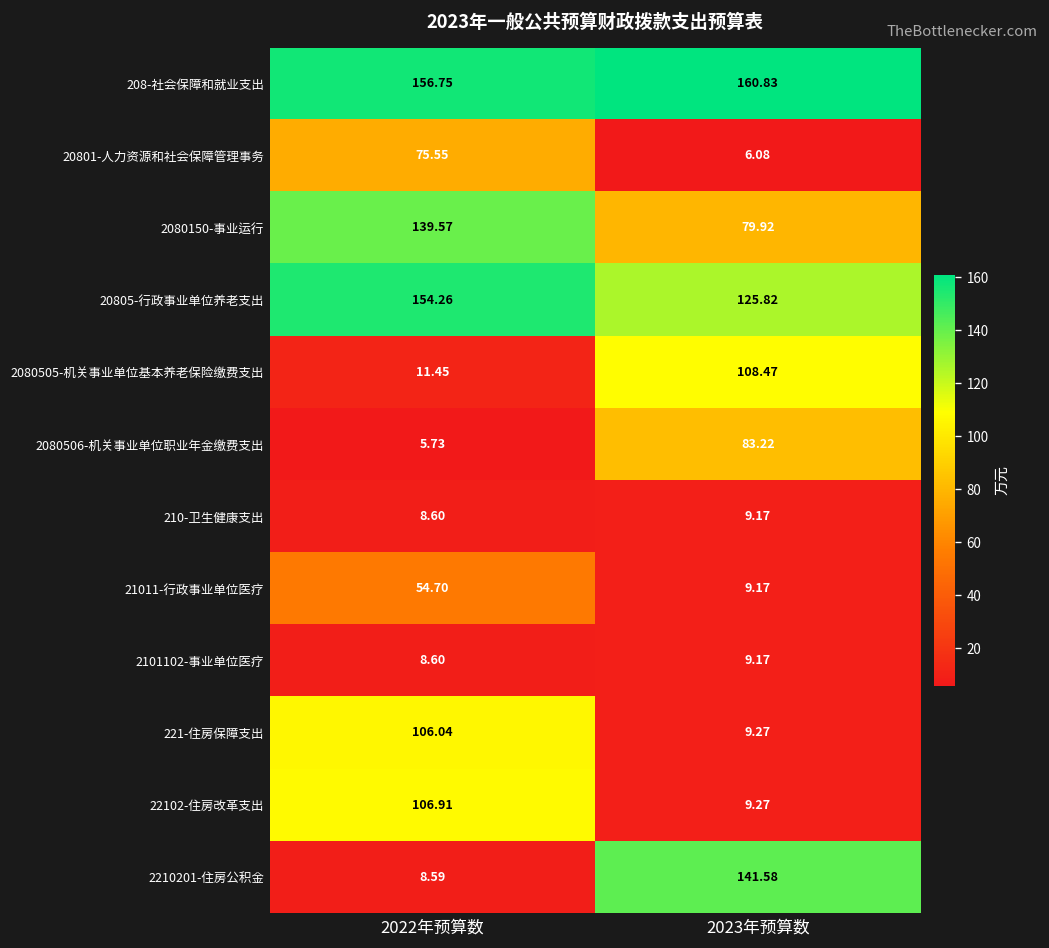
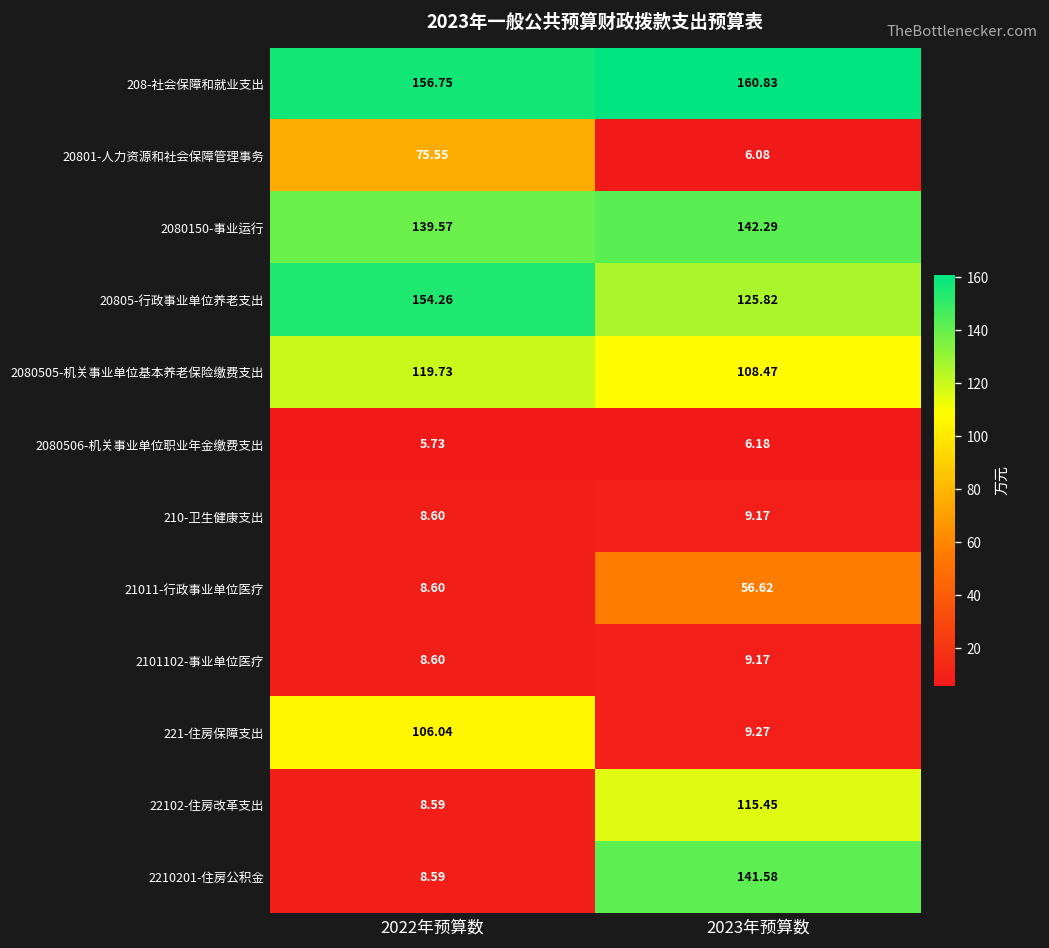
2080150-事业运行, 2023年预算数: 79.92 -> 142.29
2080505-机关事业单位基本养老保险缴费支出, 2022年预算数: 11.45 -> 119.73
2080506-机关事业单位职业年金缴费支出, 2023年预算数: 83.22 -> 6.18
21011-行政事业单位医疗, 2022年预算数: 54.70 -> 8.60
21011-行政事业单位医疗, 2023年预算数: 9.17 -> 56.62
22102-住房改革支出, 2022年预算数: 106.91 -> 8.59
22102-住房改革支出, 2023年预算数: 9.27 -> 115.45
